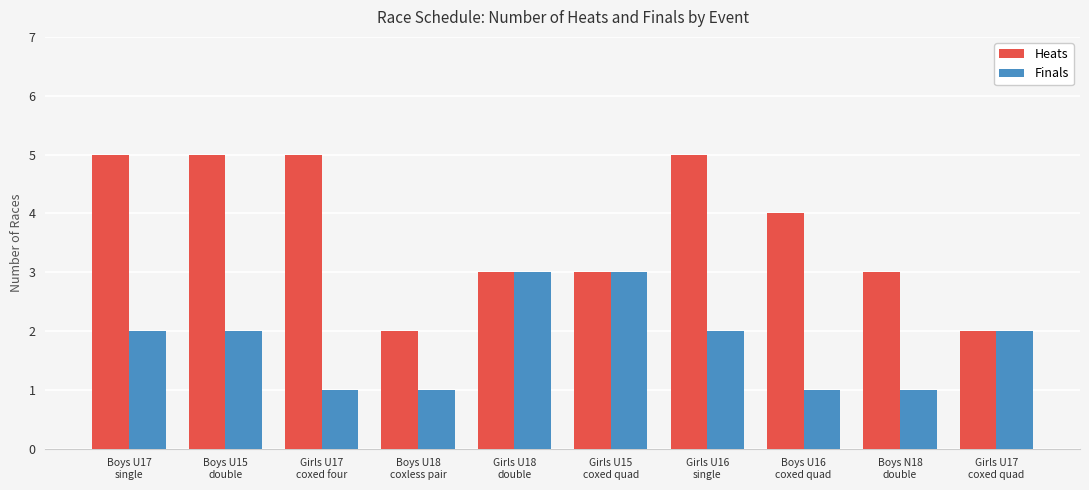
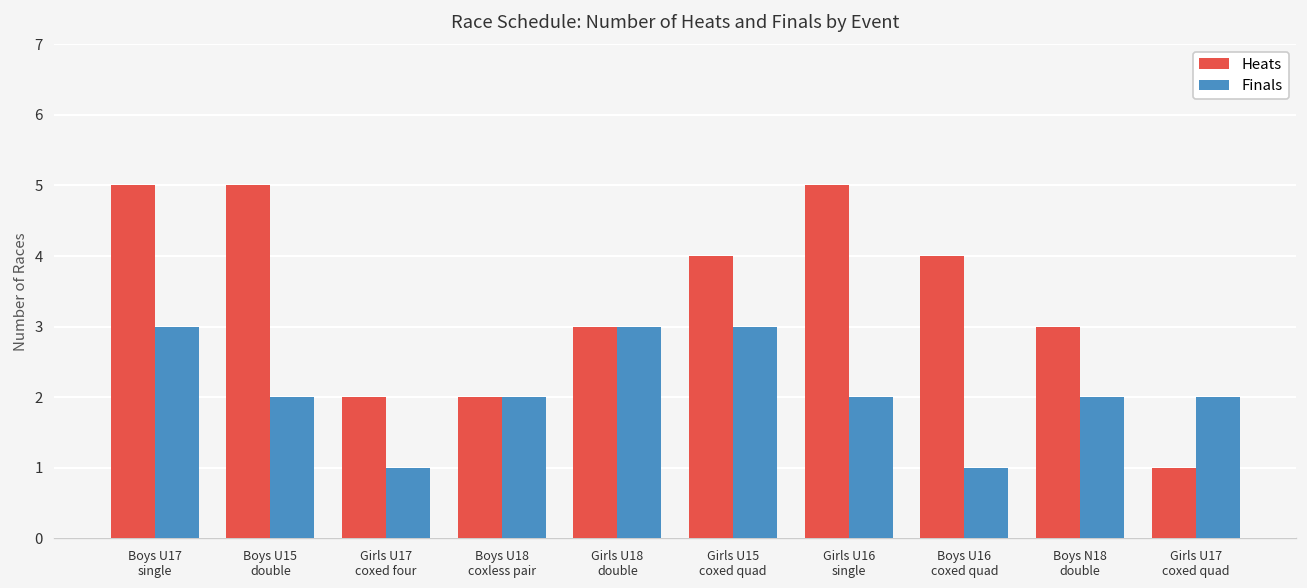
Finals, Boys U17 single: 2 -> 3
Heats, Girls U17 coxed four: 5 -> 2
Finals, Boys U18 coxless pair: 1 -> 2
Heats, Girls U15 coxed quad: 3 -> 4
Finals, Boys N18 double: 1 -> 2
Heats, Girls U17 coxed quad: 2 -> 1
